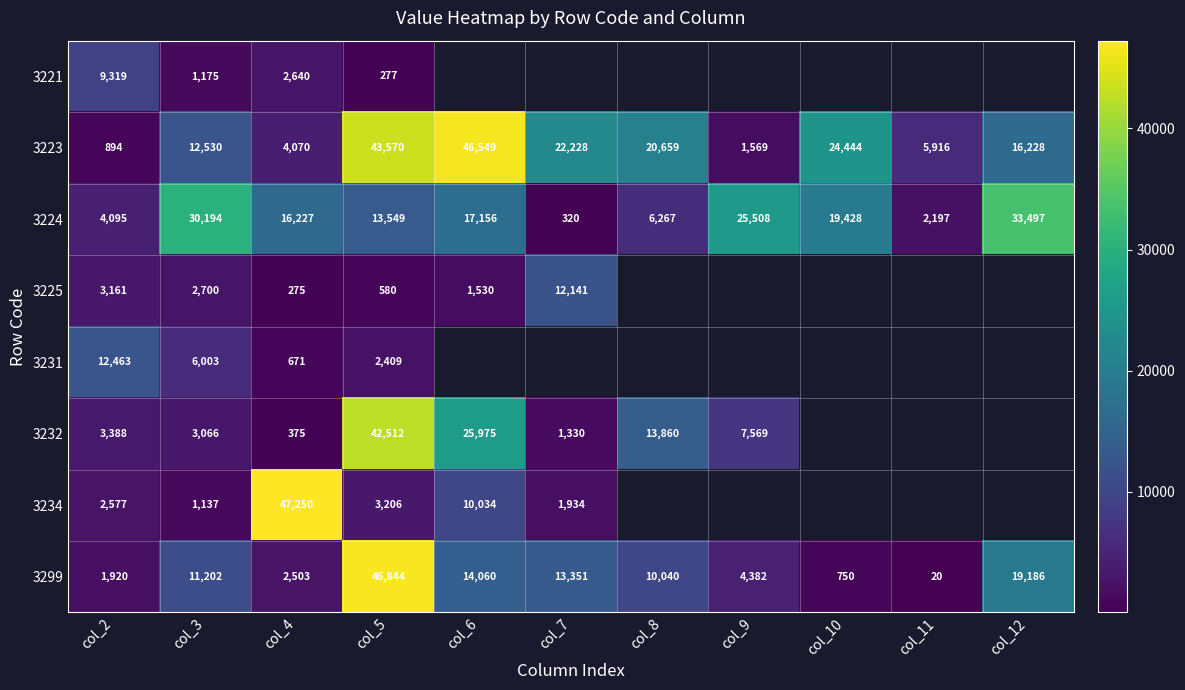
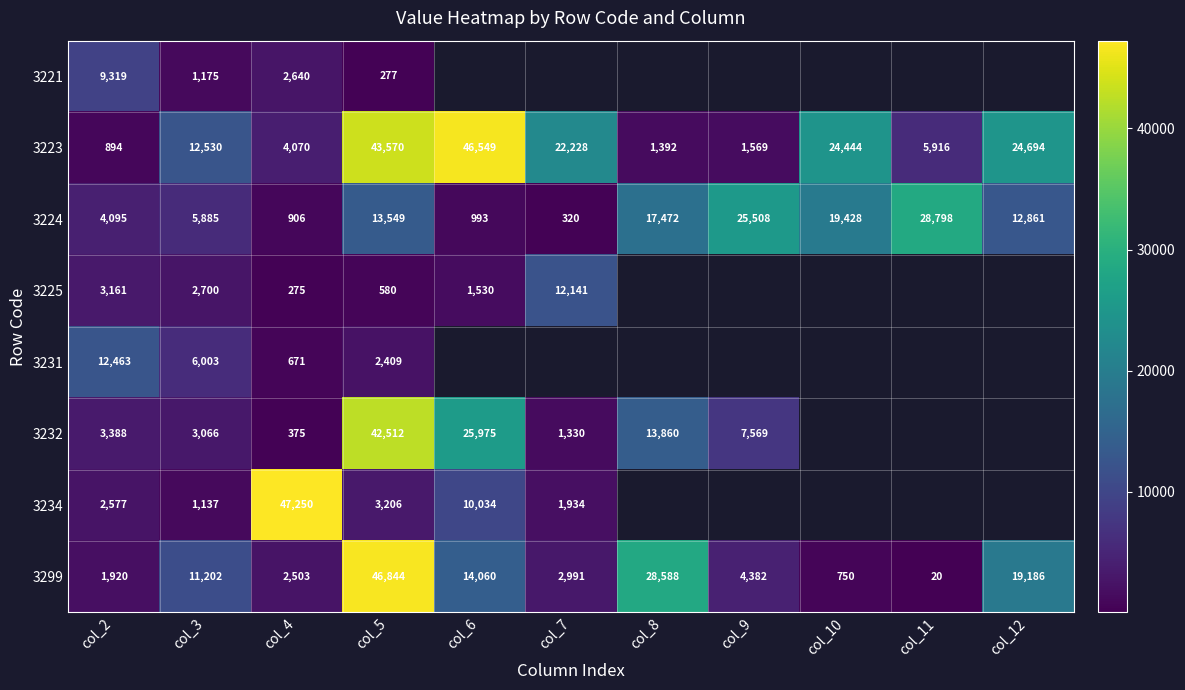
3223, col_8: 20,659 -> 1,392
3223, col_12: 16,228 -> 24,694
3224, col_3: 30,194 -> 5,885
3224, col_4: 16,227 -> 906
3224, col_6: 17,156 -> 993
3224, col_8: 6,267 -> 17,472
3224, col_11: 2,197 -> 28,798
3224, col_12: 33,497 -> 12,861
3299, col_7: 13,351 -> 2,991
3299, col_8: 10,040 -> 28,588
